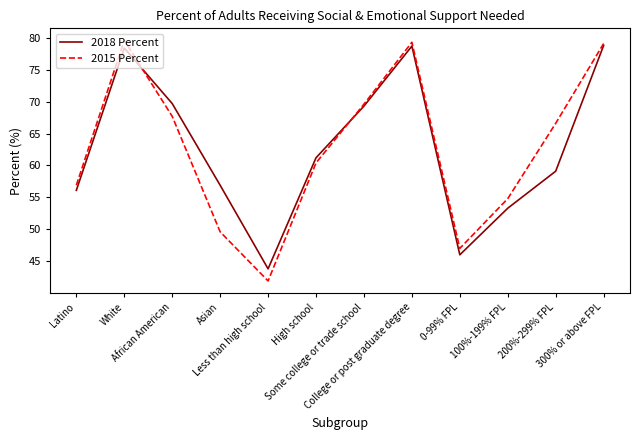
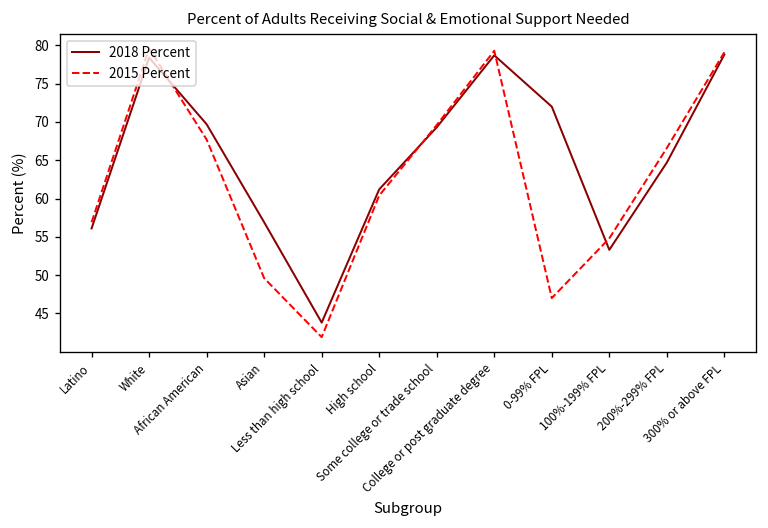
2018 Percent, 0-99% FPL: 46 -> 72
2018 Percent, 200%-299% FPL: 59 -> 65
